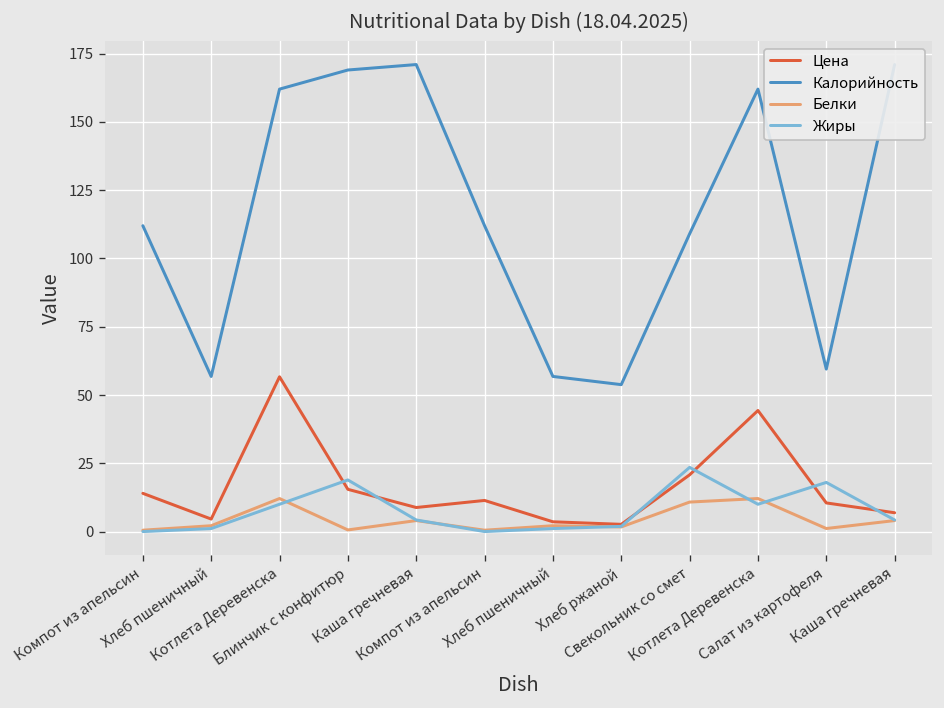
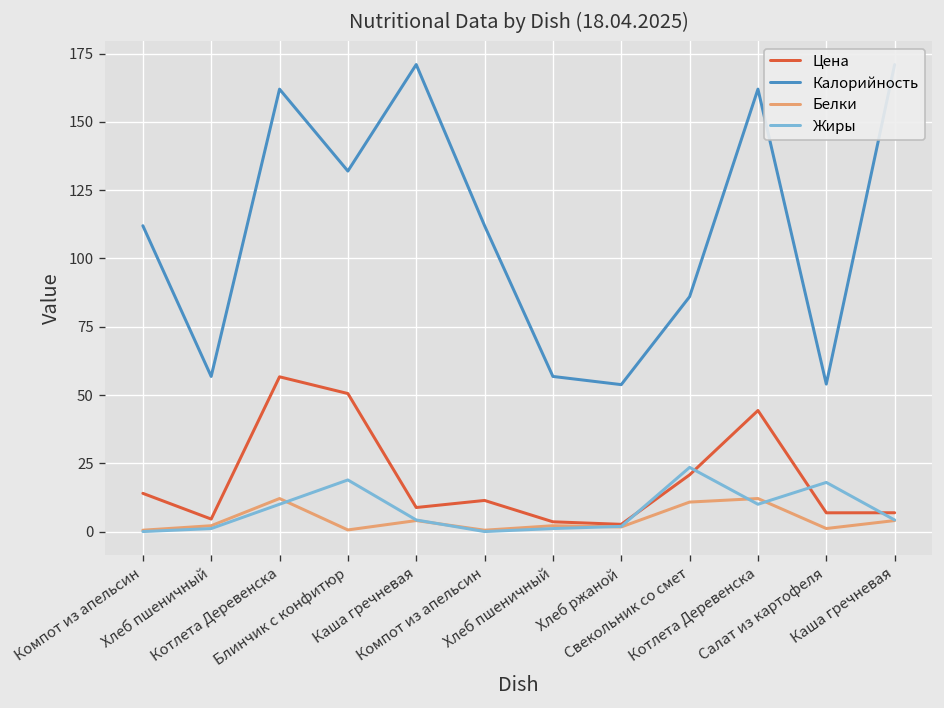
Цена, Блинчик с конфитюр: 15 -> 51
Калорийность, Блинчик с конфитюр: 169 -> 132
Калорийность, Свекольник со смет: 109 -> 86
Цена, Салат из картофеля: 10 -> 7
Калорийность, Салат из картофеля: 60 -> 54
